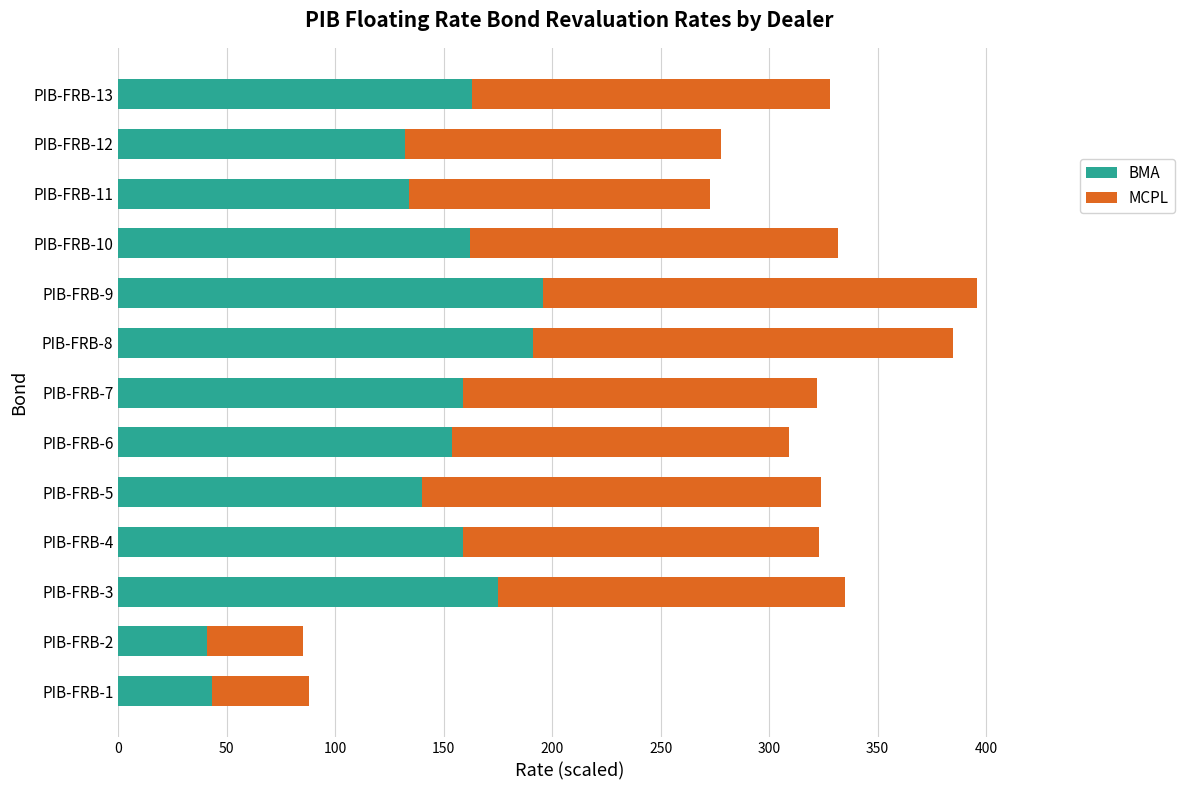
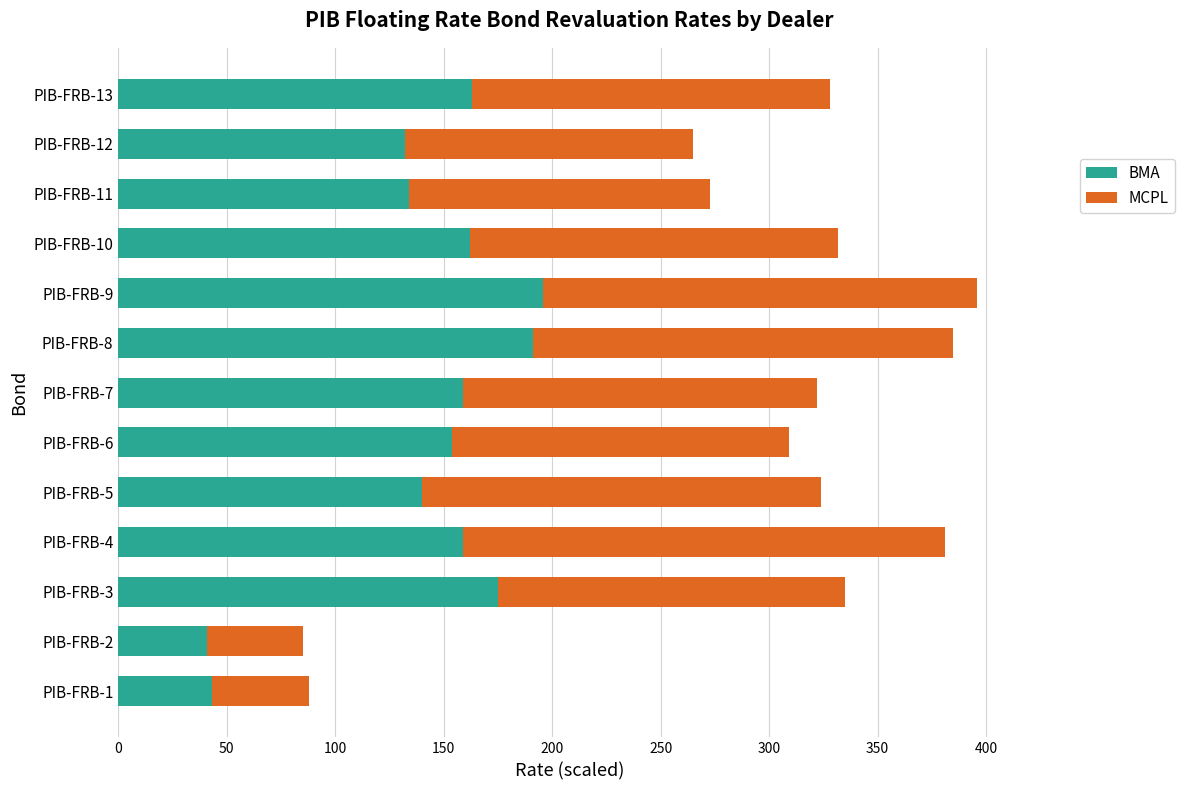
MCPL, PIB-FRB-12: 146 -> 133
MCPL, PIB-FRB-4: 164 -> 222
